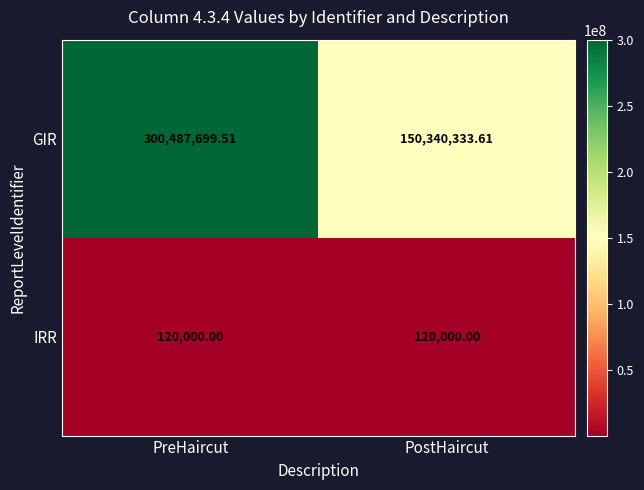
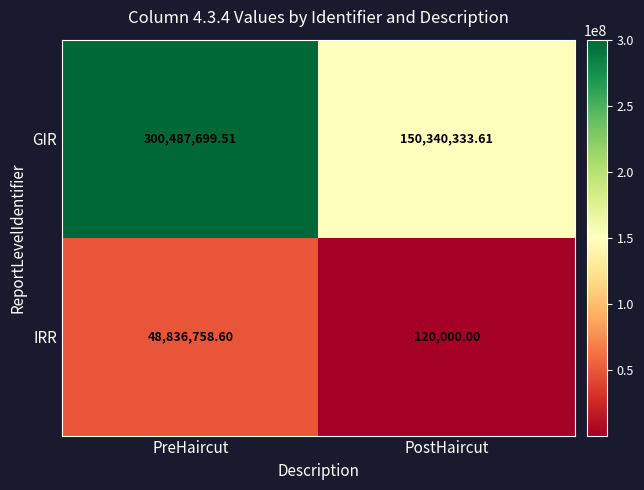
IRR, PreHaircut: 120,000.00 -> 48,836,758.60
